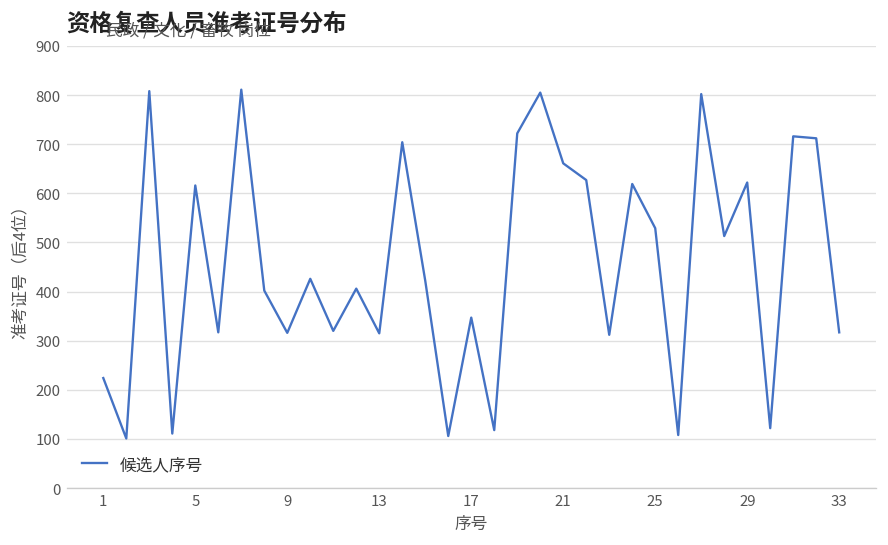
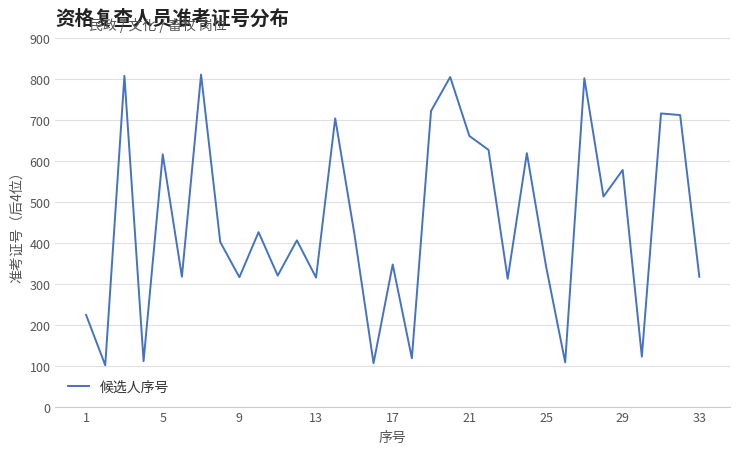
25: 530 -> 340
29: 620 -> 580
